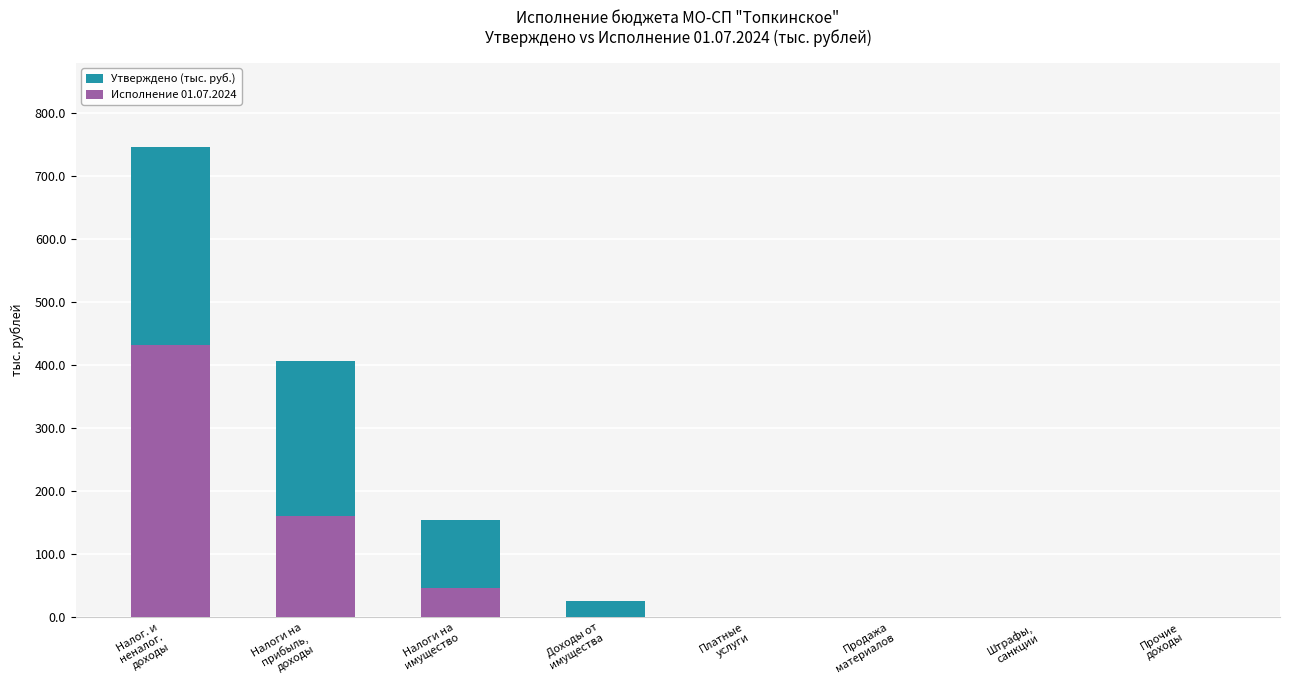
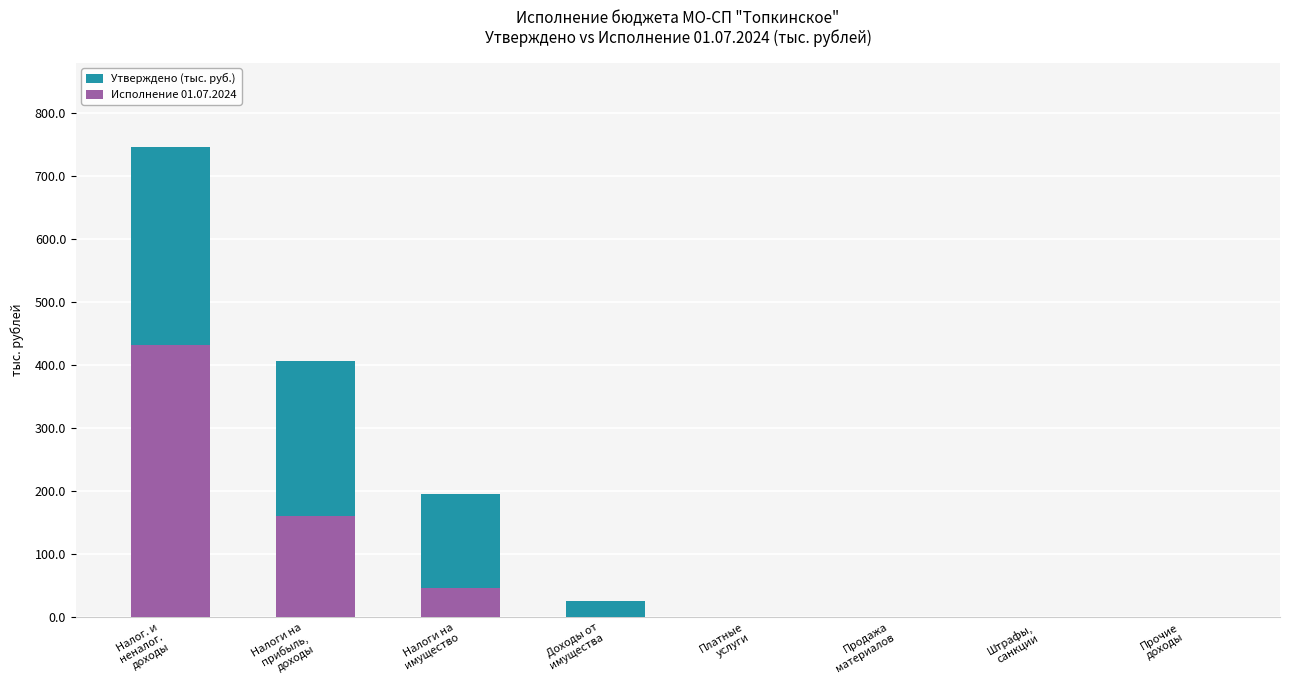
Утверждено (тыс. руб.), Налоги на имущество: 160 -> 200
